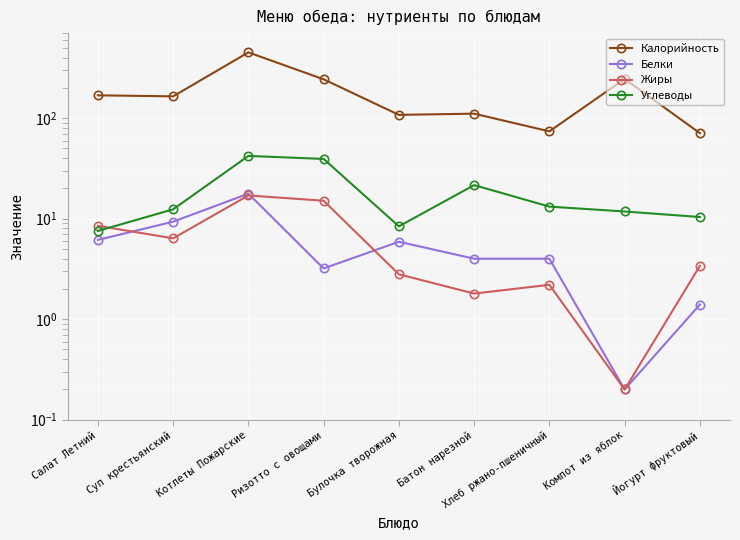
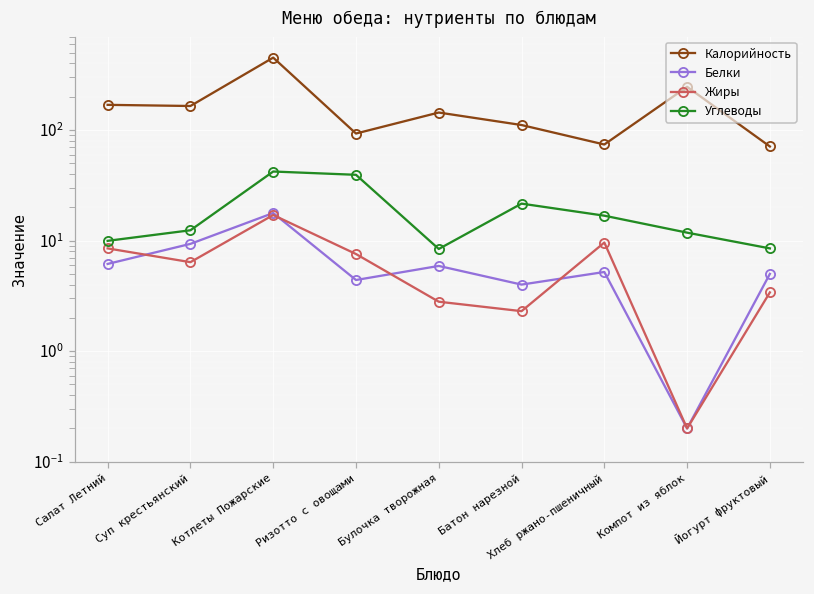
Углеводы, Салат Летний: 8 -> 10
Калорийность, Ризотто с овощами: 240 -> 90
Белки, Ризотто с овощами: 3.2 -> 4
Жиры, Ризотто с овощами: 15 -> 8
Калорийность, Булочка творожная: 110 -> 140
Жиры, Батон нарезной: 1.8 -> 2.3
Белки, Хлеб ржано-пшеничный: 4.0 -> 5
Жиры, Хлеб ржано-пшеничный: 2.2 -> 10
Углеводы, Хлеб ржано-пшеничный: 13 -> 17
Белки, Йогурт фруктовый: 1.4 -> 5
Углеводы, Йогурт фруктовый: 10 -> 9
